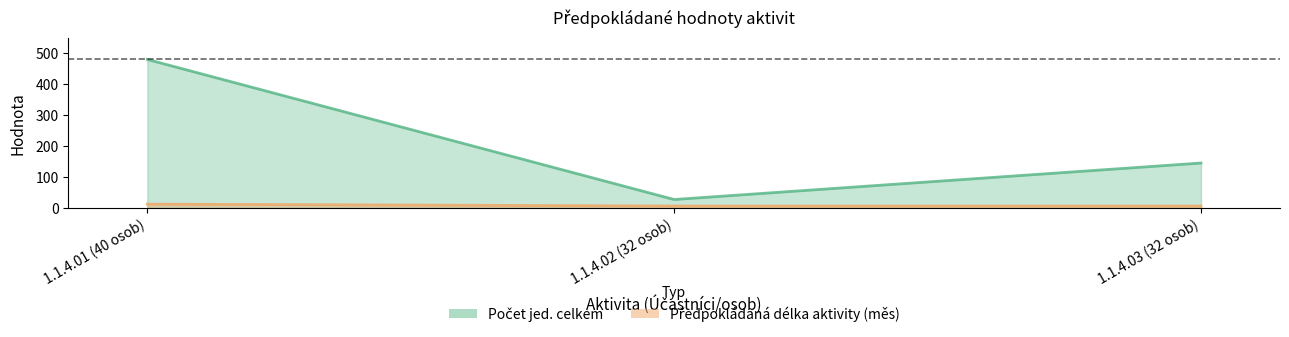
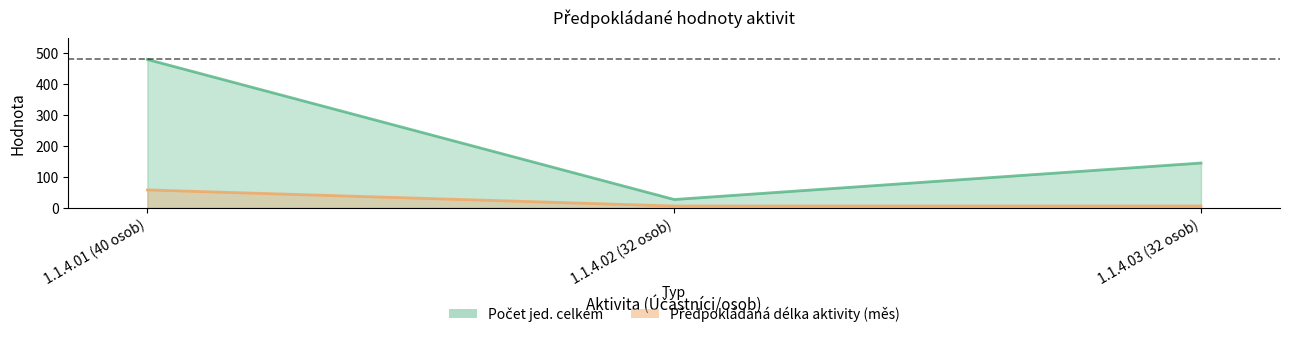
Předpokládaná délka aktivity (měs), 1.1.4.01 (40 osob): 10 -> 60
